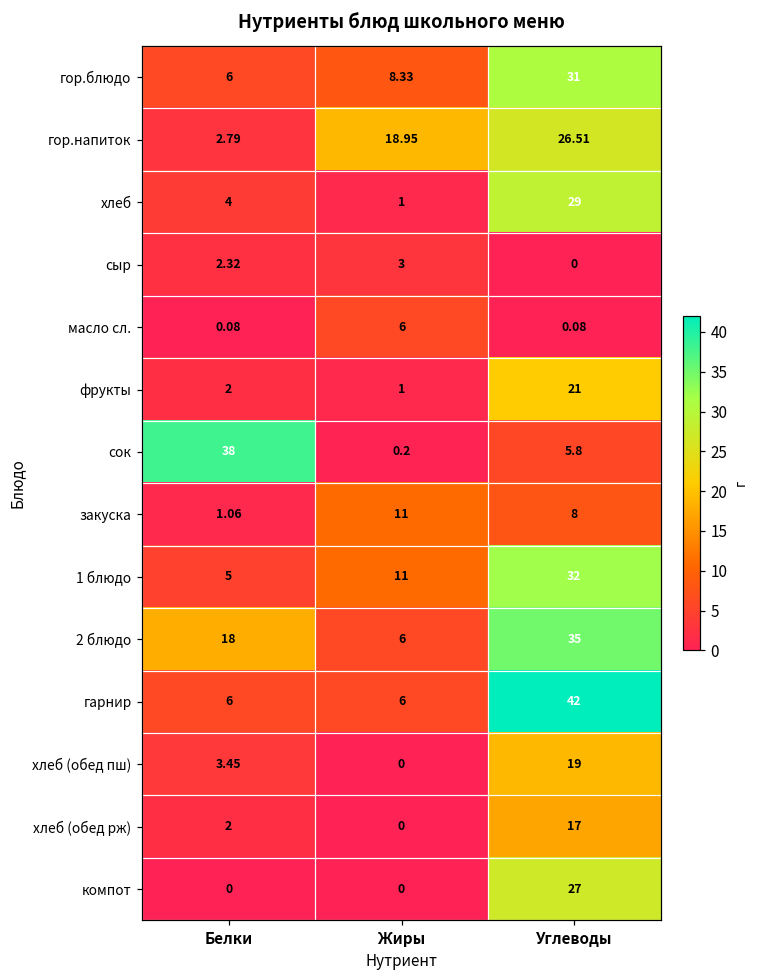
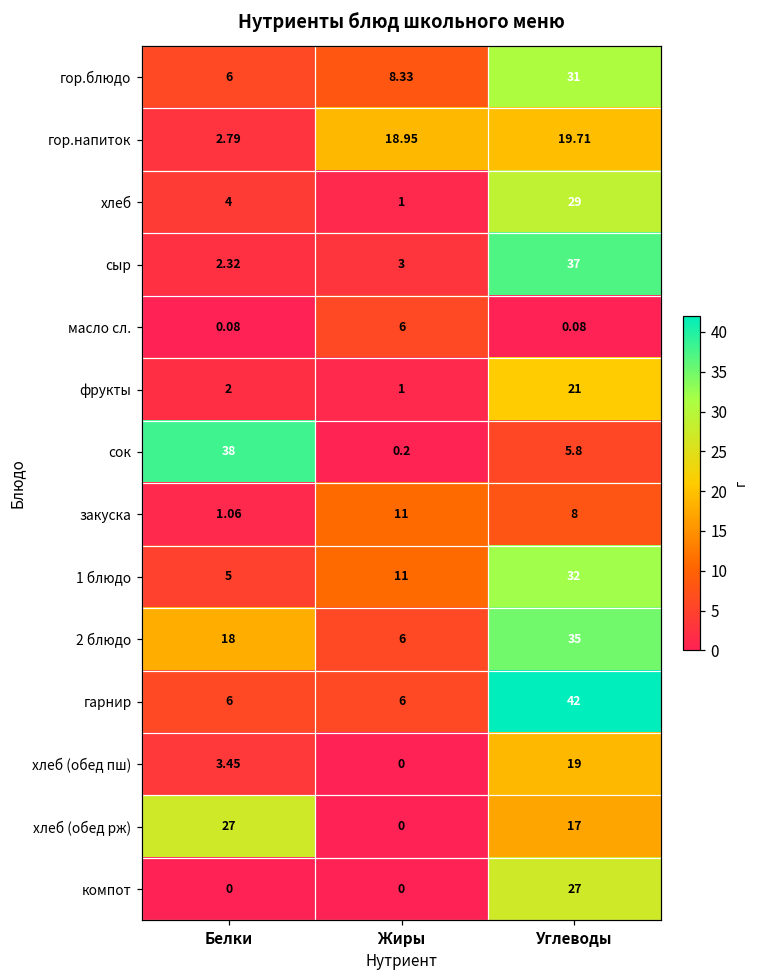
гор.напиток, Углеводы: 26.51 -> 19.71
сыр, Углеводы: 0 -> 37
хлеб (обед рж), Белки: 2 -> 27
